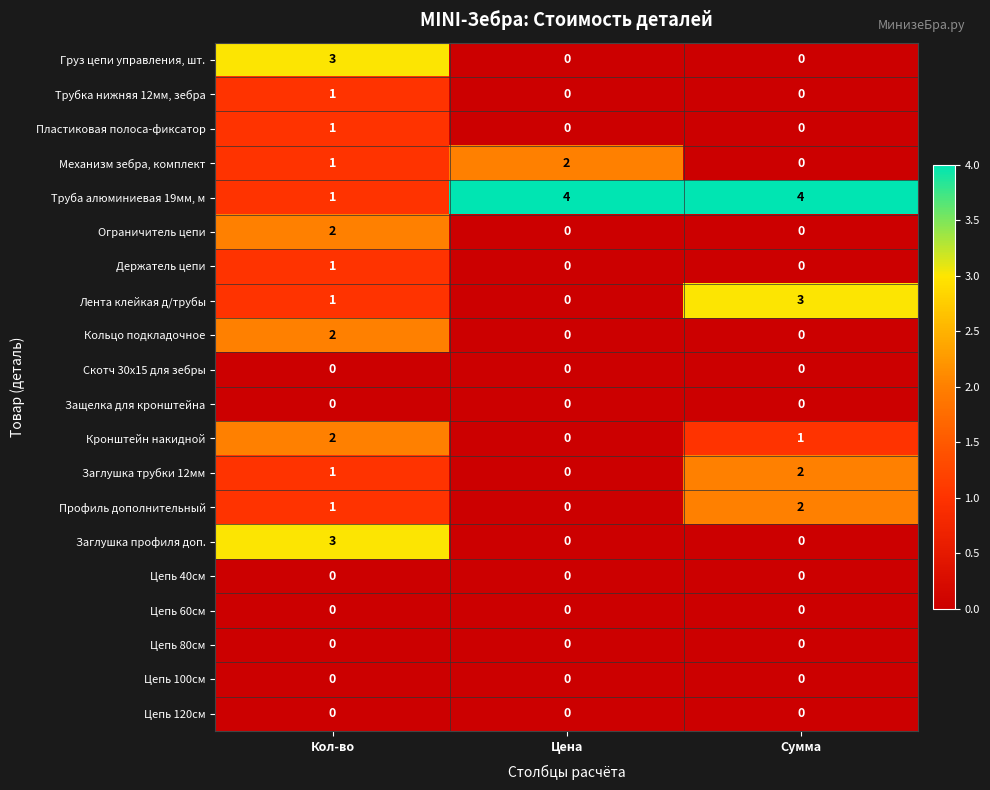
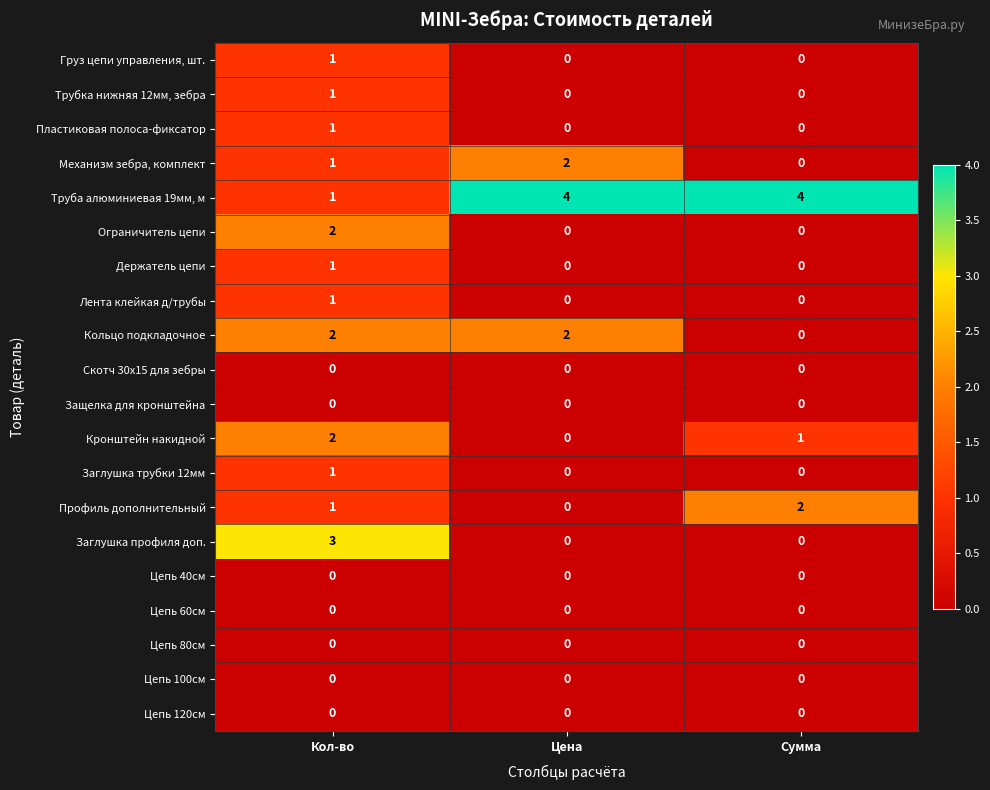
Груз цепи управления, шт., Кол-во: 3 -> 1
Лента клейкая д/трубы, Сумма: 3 -> 0
Кольцо подкладочное, Цена: 0 -> 2
Заглушка трубки 12мм, Сумма: 2 -> 0
